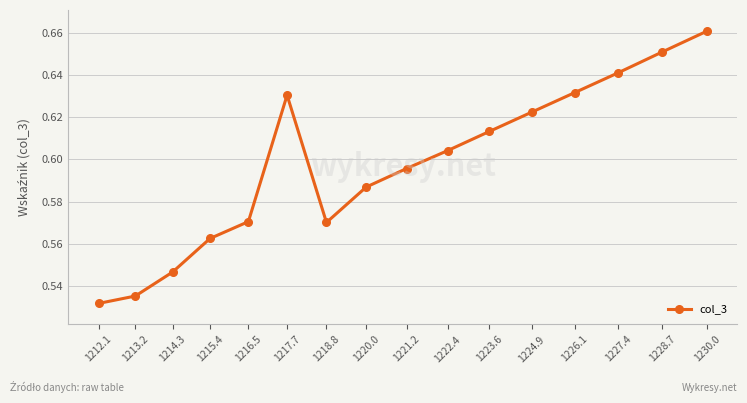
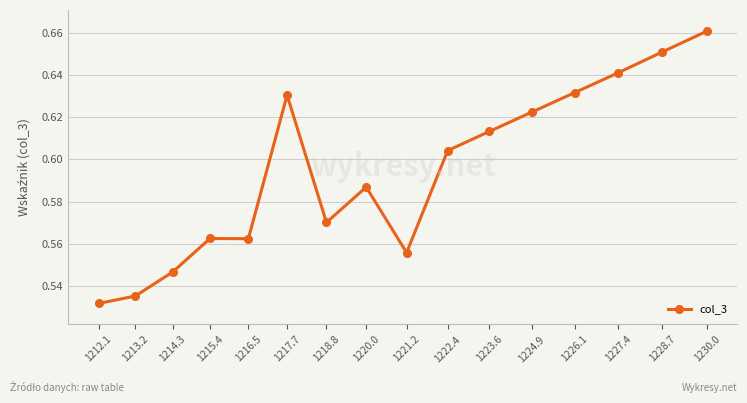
1216.5: 0.571 -> 0.562
1221.2: 0.596 -> 0.556
